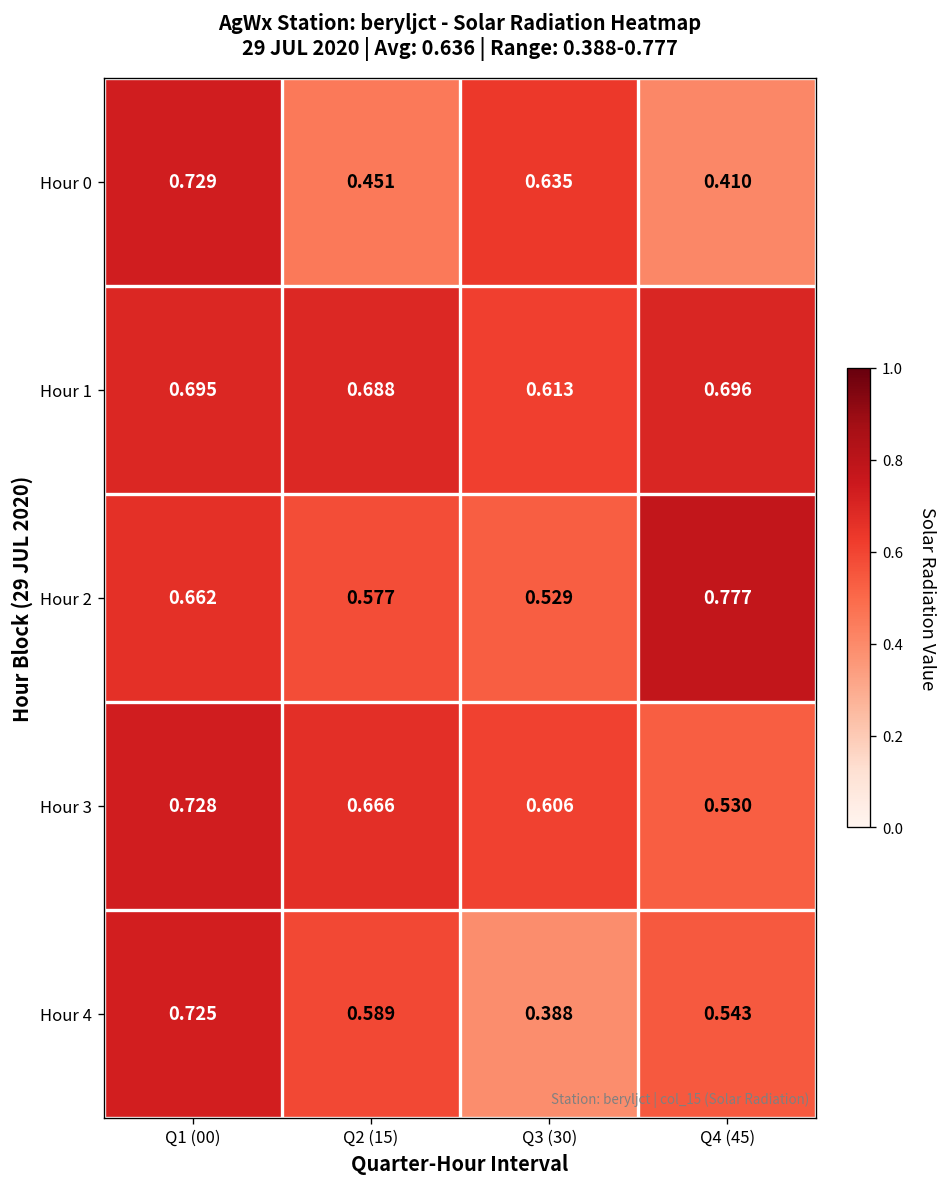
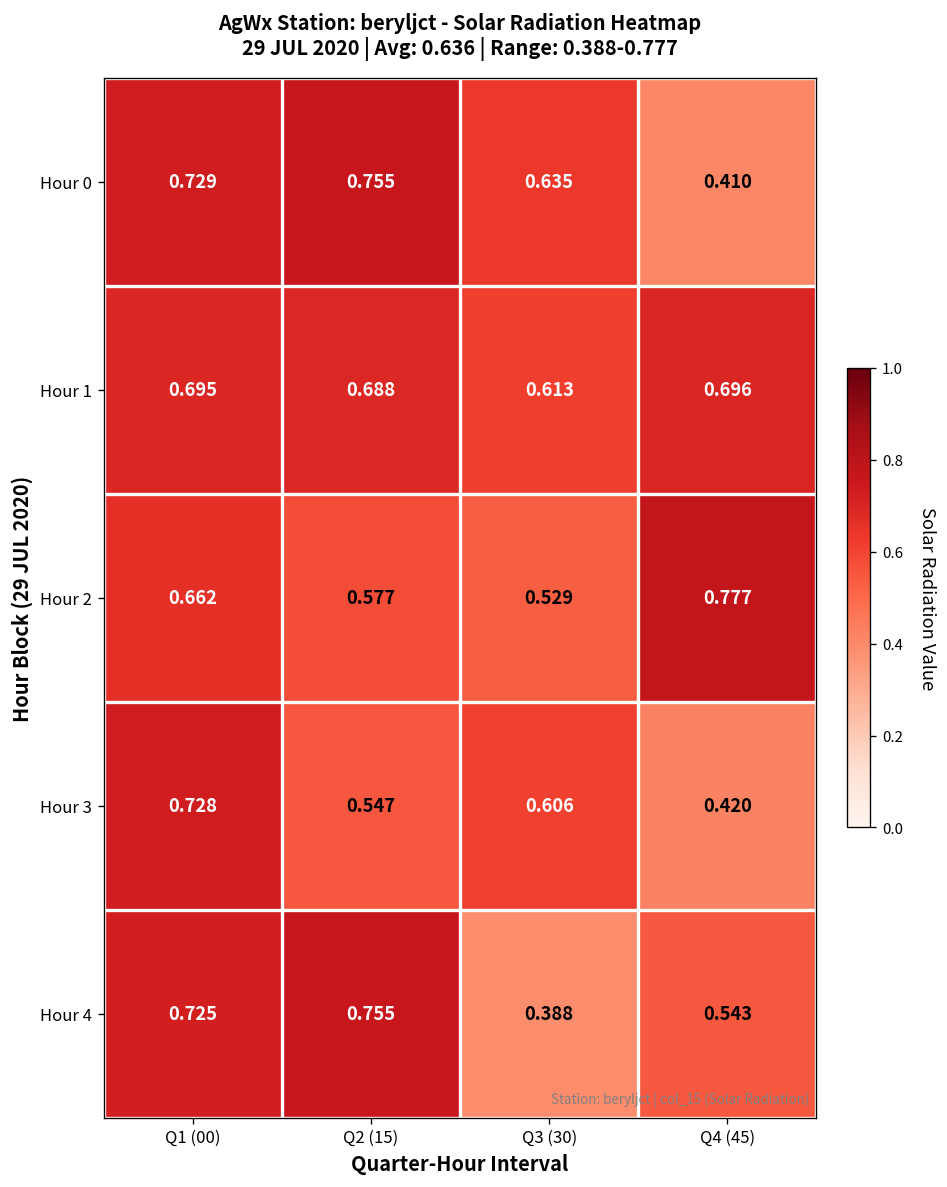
Hour 0, Q2 (15): 0.451 -> 0.755
Hour 3, Q2 (15): 0.666 -> 0.547
Hour 3, Q4 (45): 0.530 -> 0.420
Hour 4, Q2 (15): 0.589 -> 0.755
